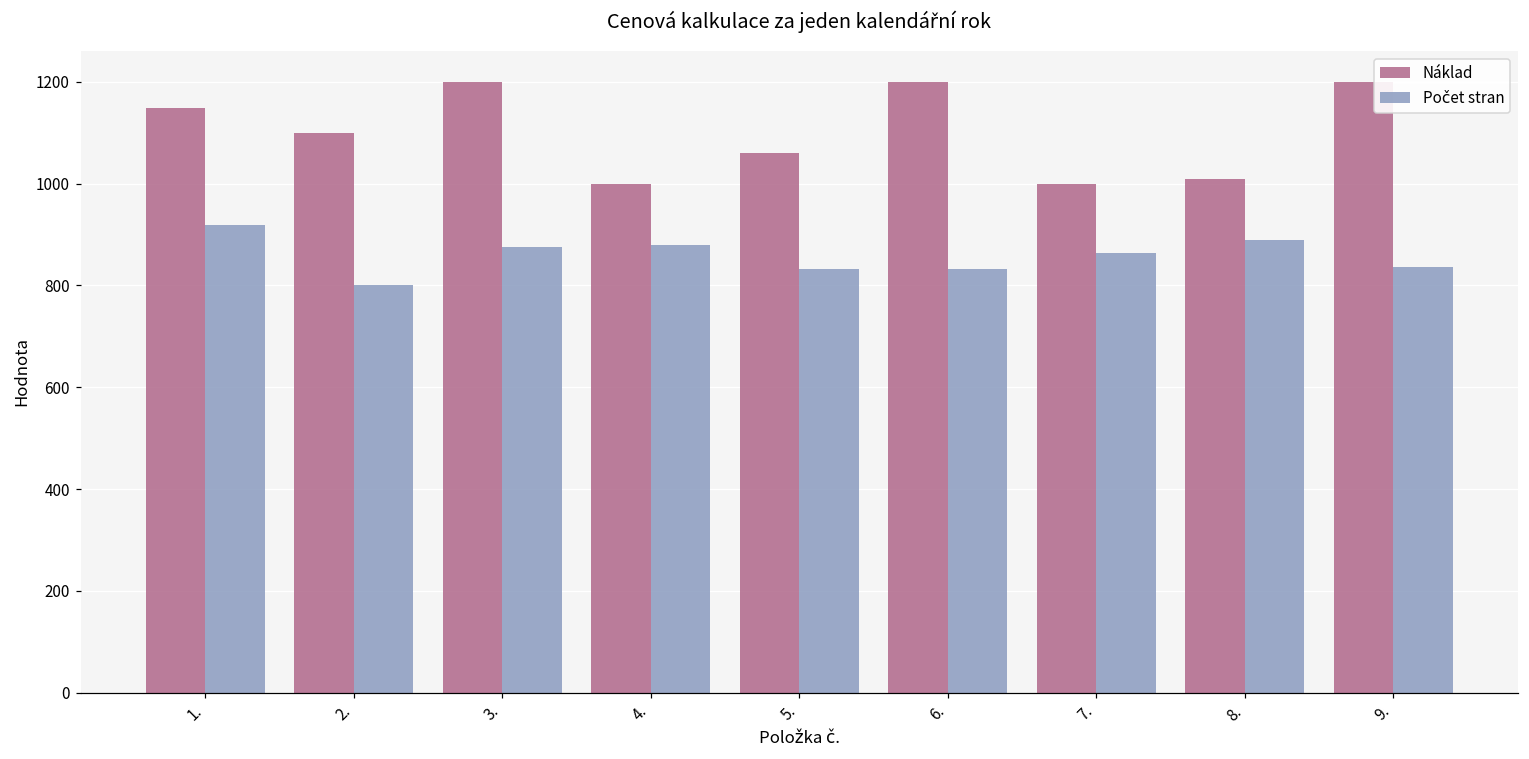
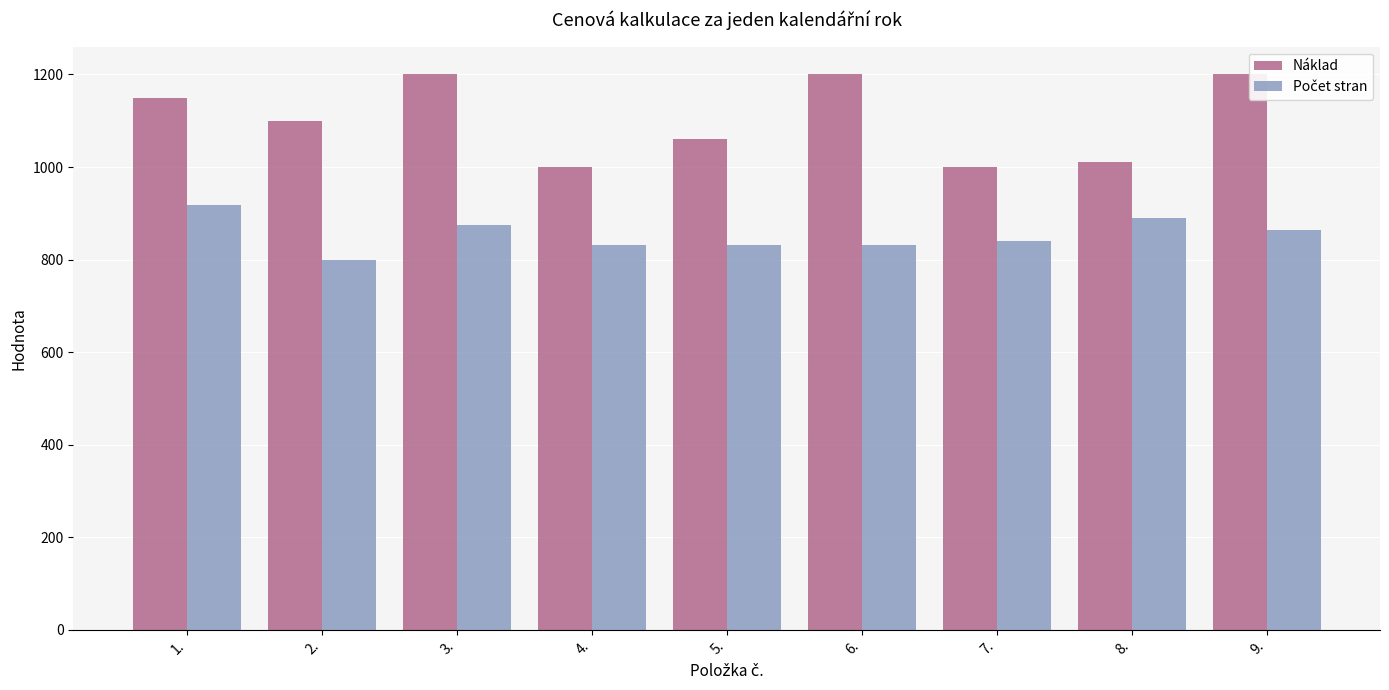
Počet stran, 4.: 880 -> 830
Počet stran, 7.: 860 -> 840
Počet stran, 9.: 840 -> 860
